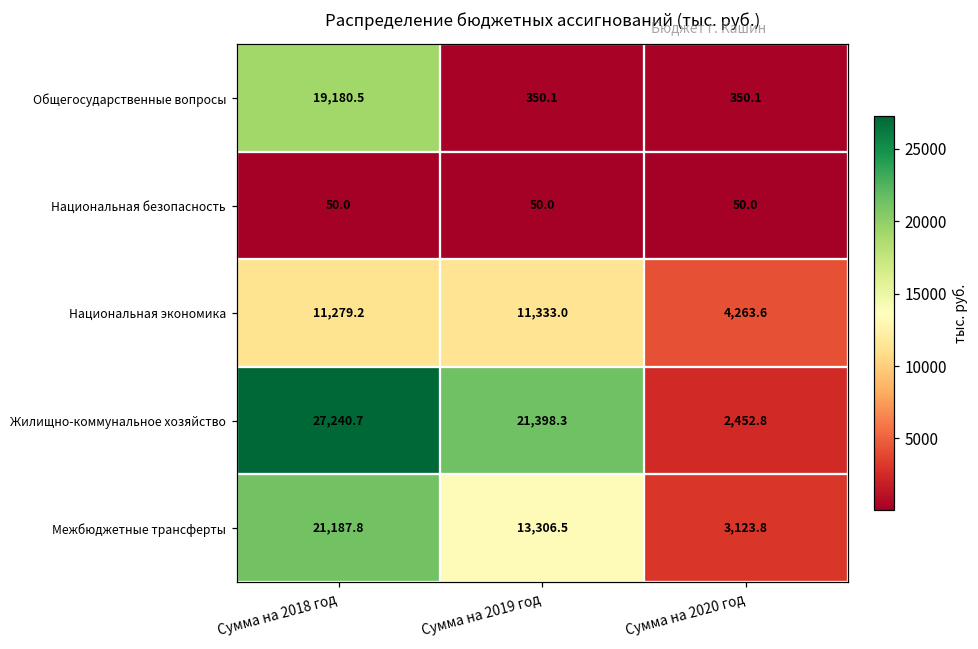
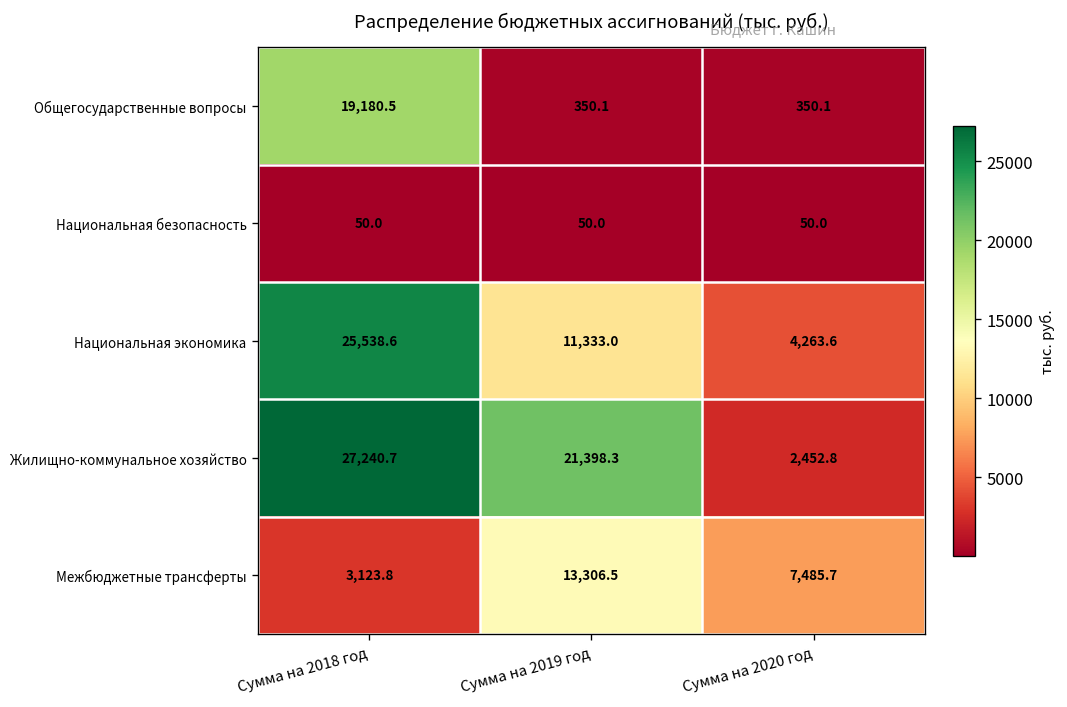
Национальная экономика, Сумма на 2018 год: 11,279.2 -> 25,538.6
Межбюджетные трансферты, Сумма на 2018 год: 21,187.8 -> 3,123.8
Межбюджетные трансферты, Сумма на 2020 год: 3,123.8 -> 7,485.7
